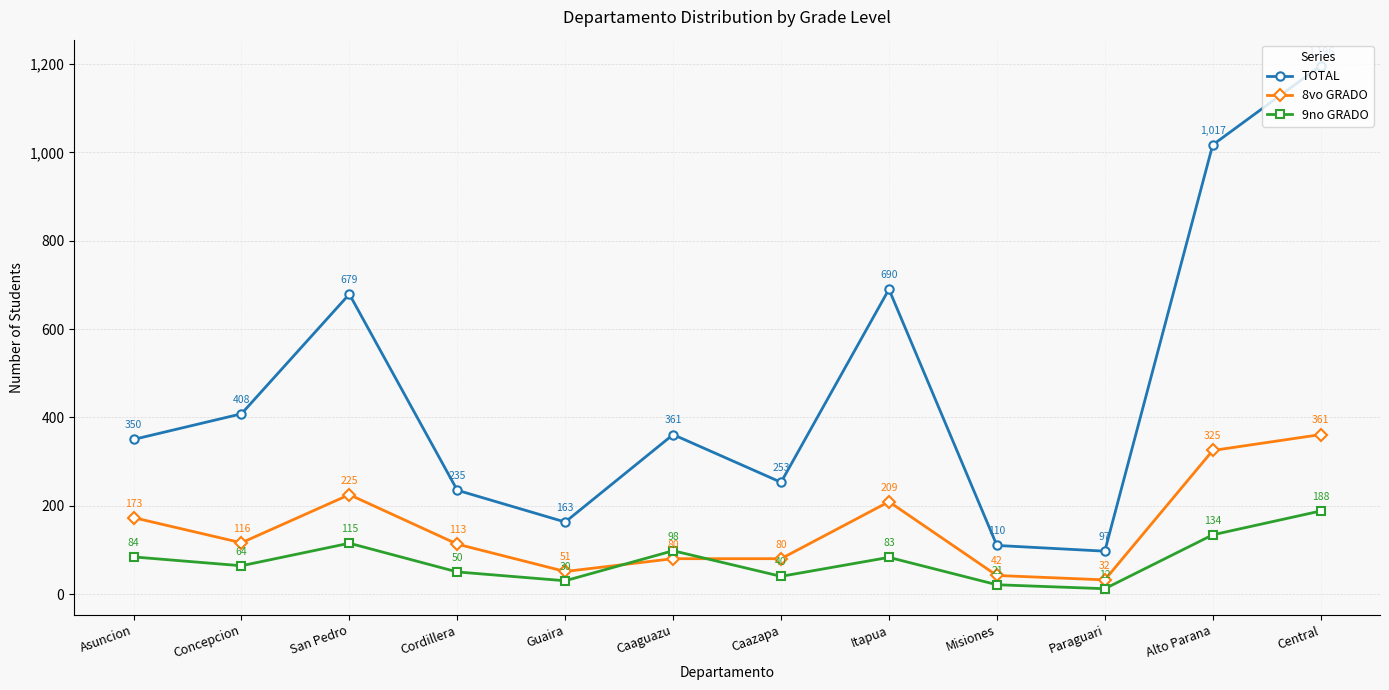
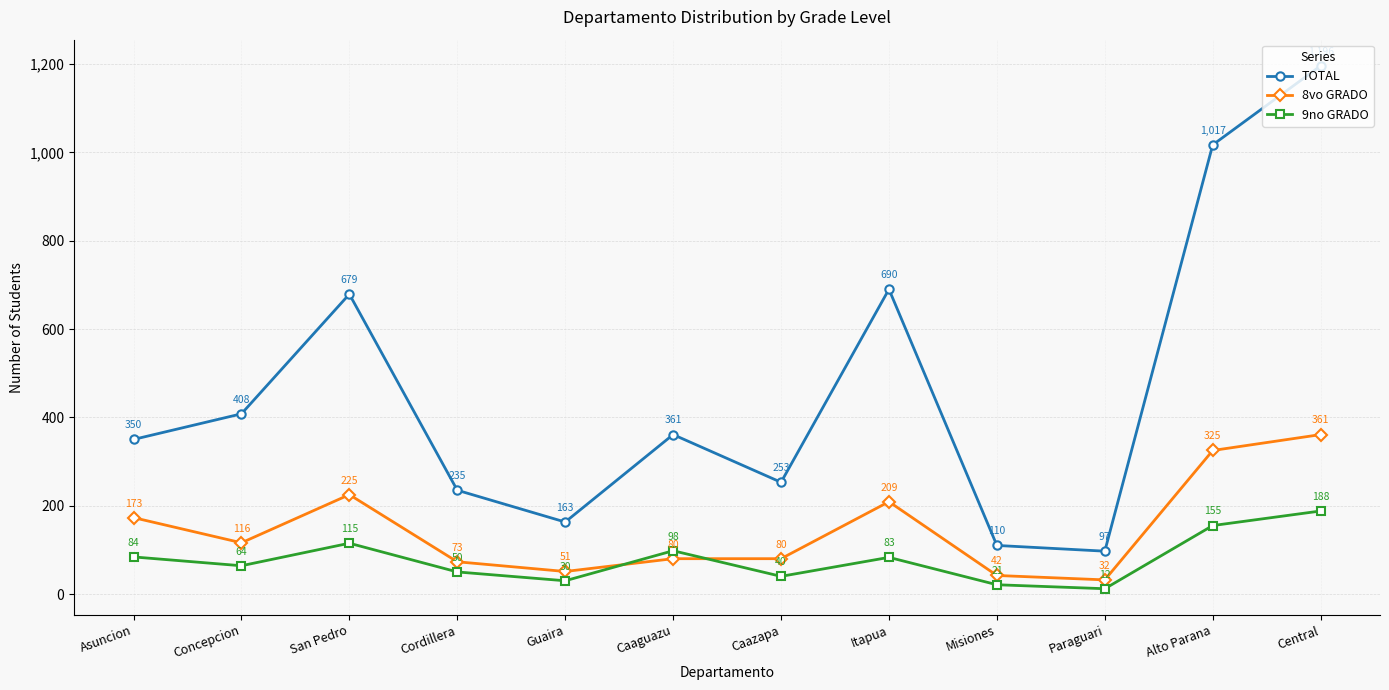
8vo GRADO, Cordillera: 113 -> 73
9no GRADO, Alto Parana: 134 -> 155
